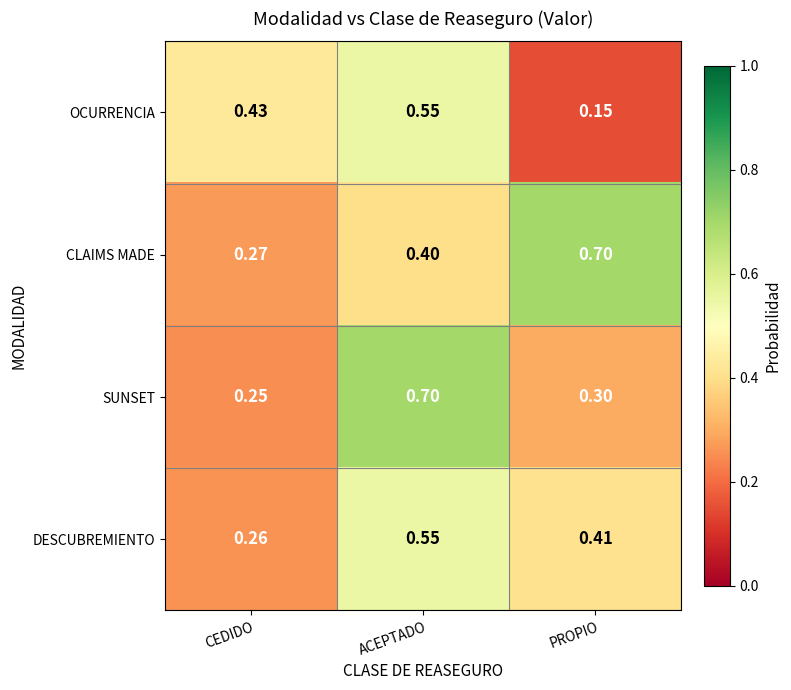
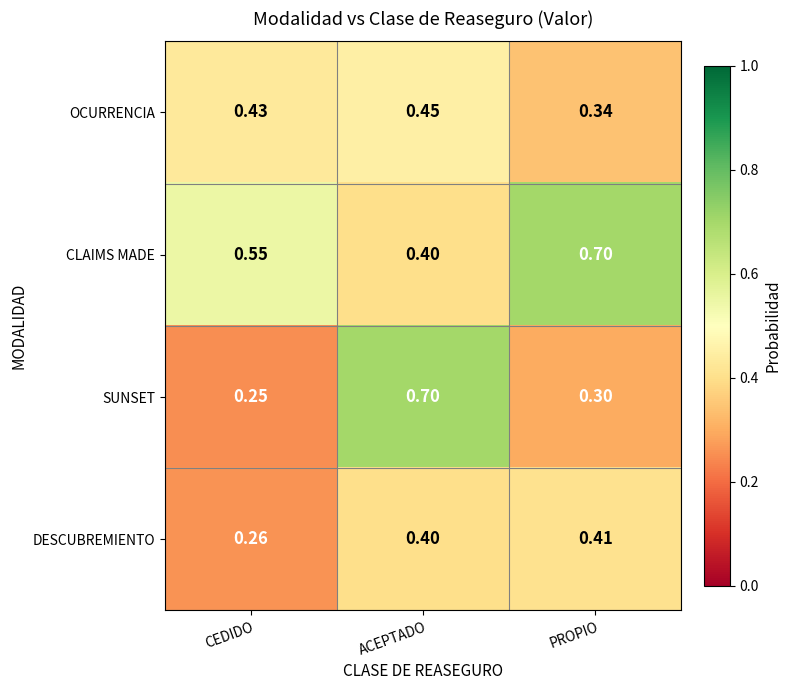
OCURRENCIA, ACEPTADO: 0.55 -> 0.45
OCURRENCIA, PROPIO: 0.15 -> 0.34
CLAIMS MADE, CEDIDO: 0.27 -> 0.55
DESCUBREMIENTO, ACEPTADO: 0.55 -> 0.40
